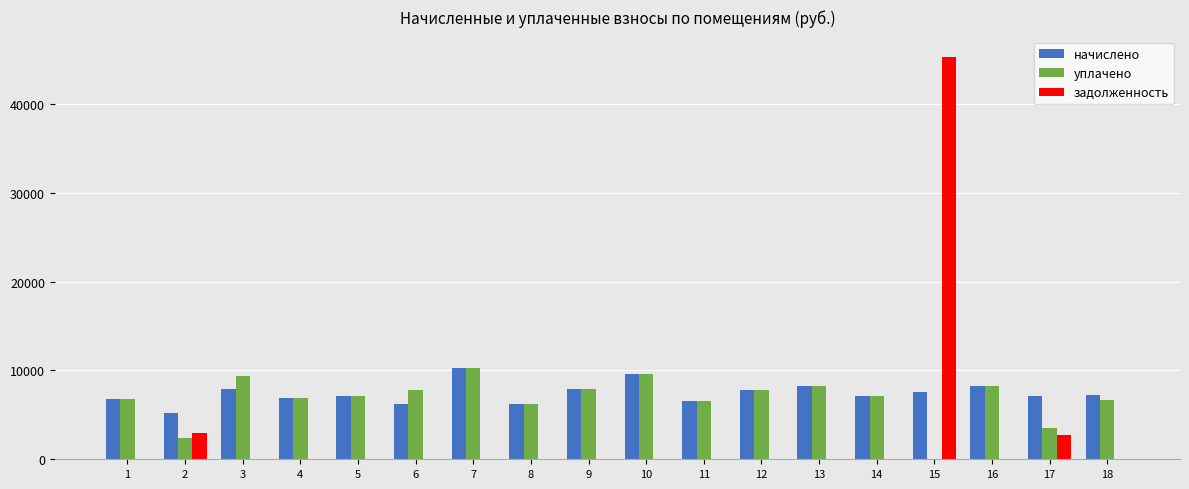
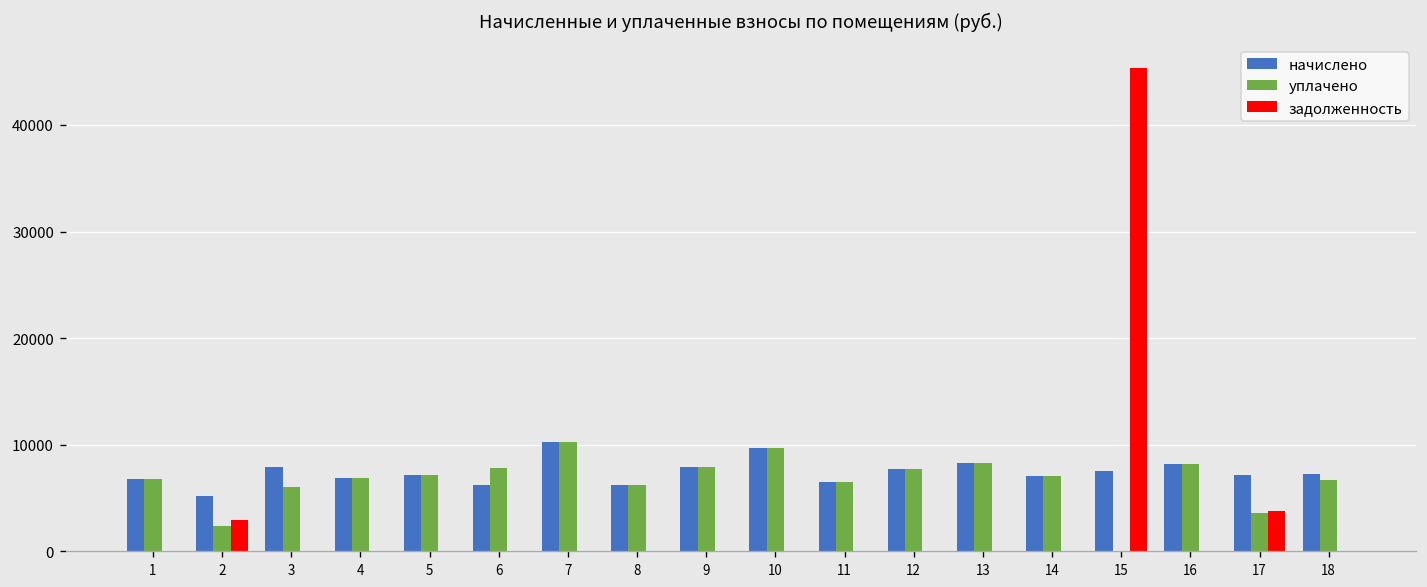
уплачено, 3: 9000 -> 6000
задолженность, 17: 3000 -> 4000
